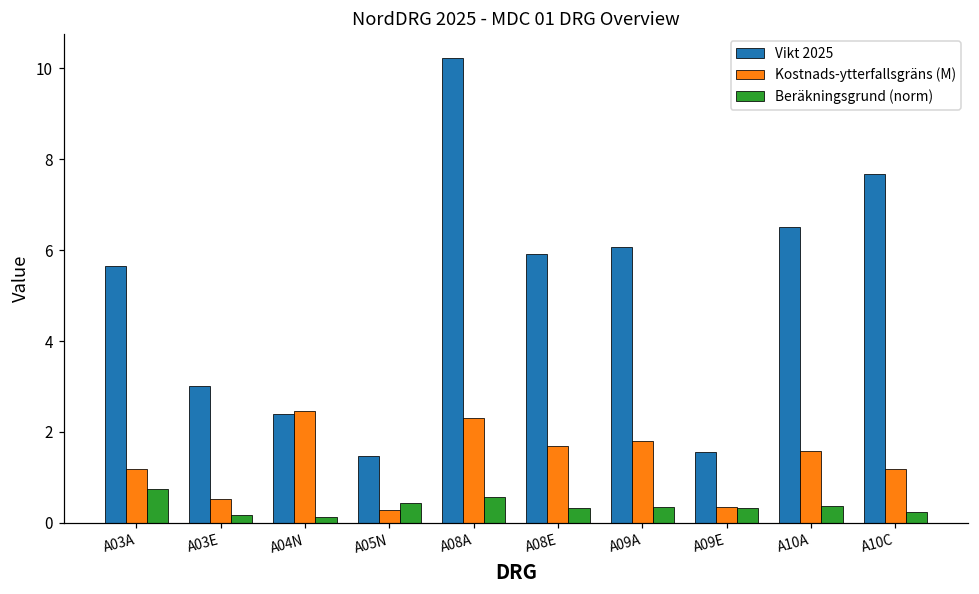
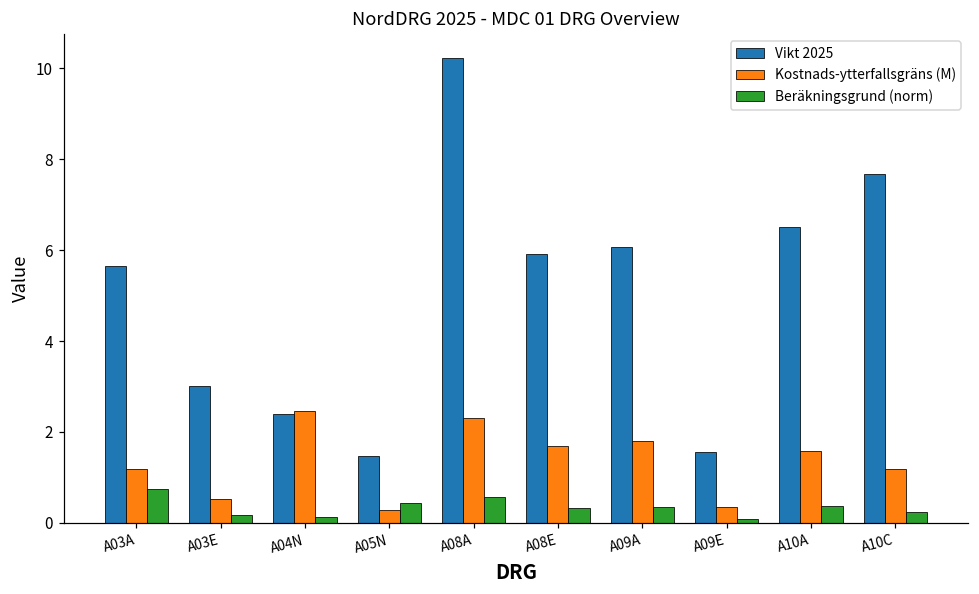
Beräkningsgrund (norm), A09E: 0.3 -> 0.1
